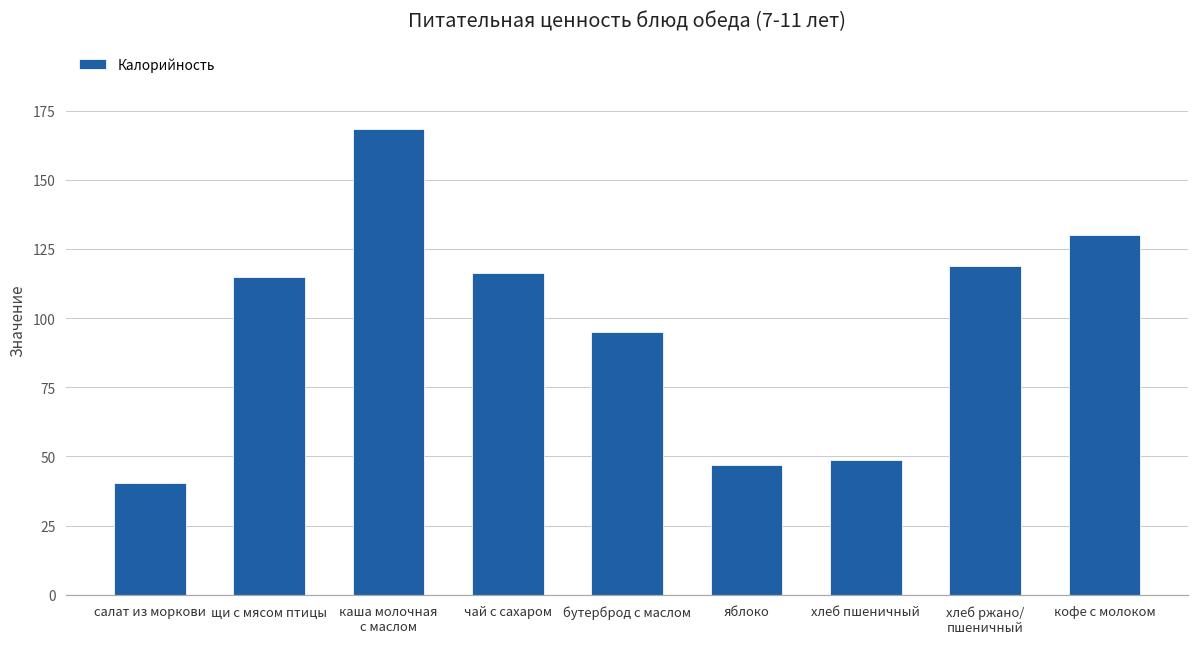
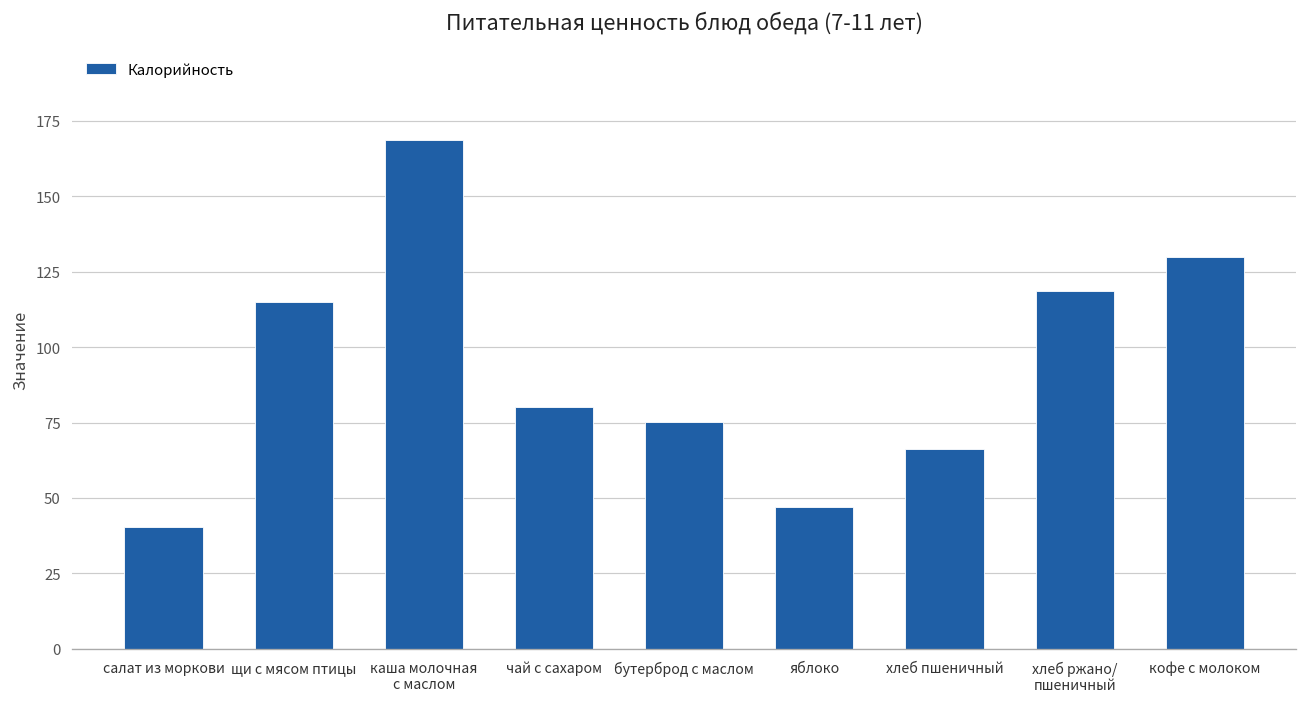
чай с сахаром: 116 -> 80
бутерброд с маслом: 95 -> 75
хлеб пшеничный: 49 -> 66
